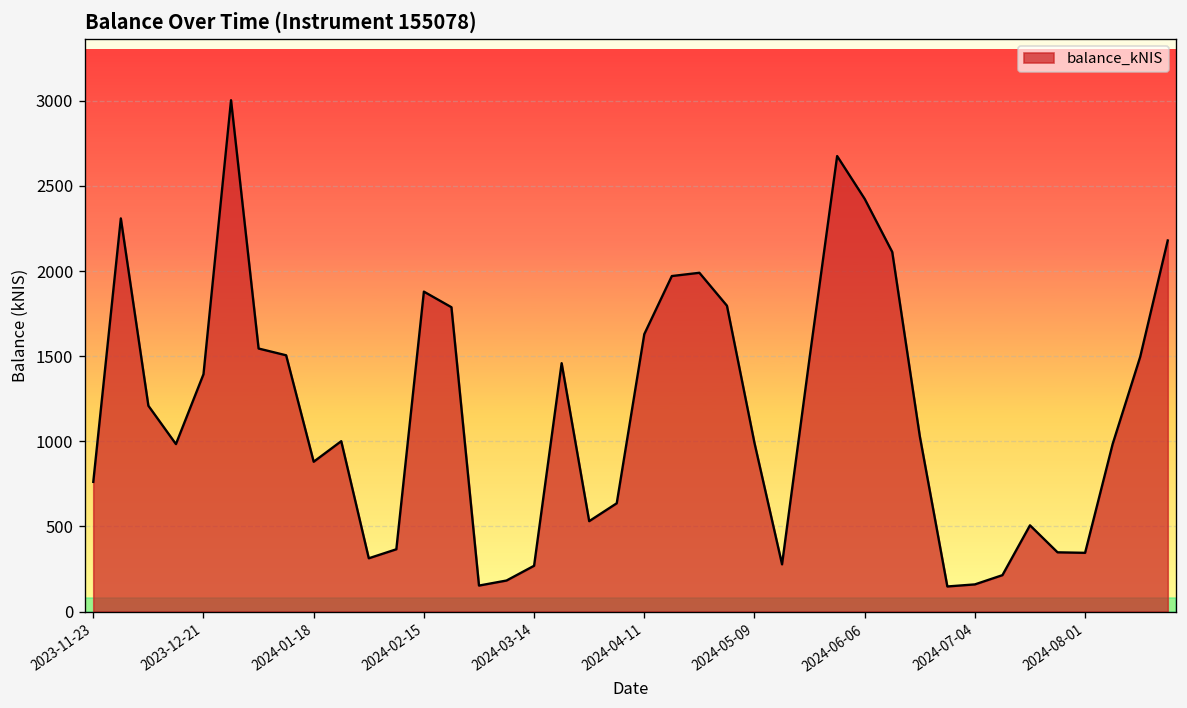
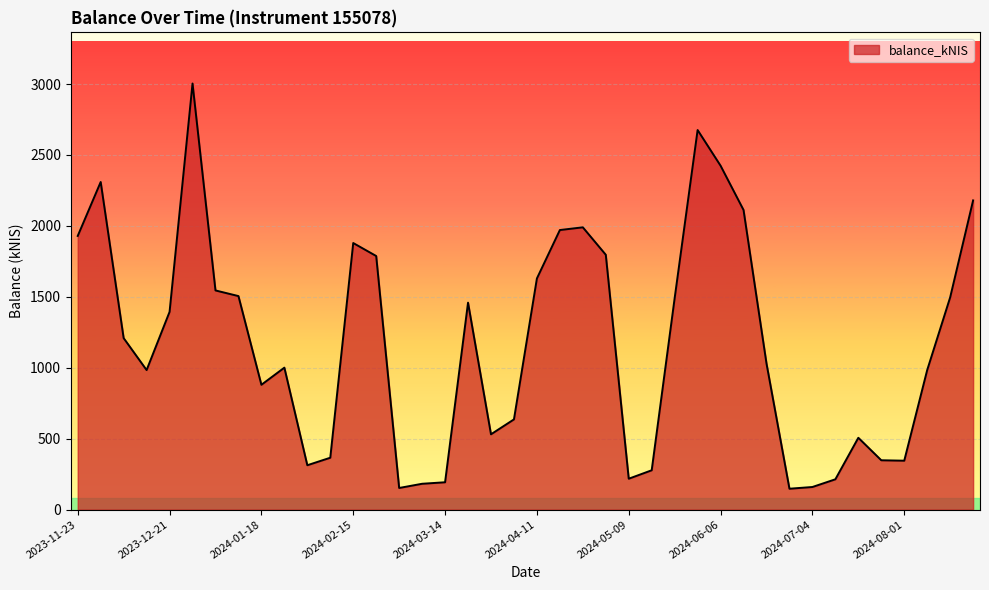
2023-11-23: 760 -> 1930
2024-03-14: 270 -> 190
2024-05-09: 990 -> 220
